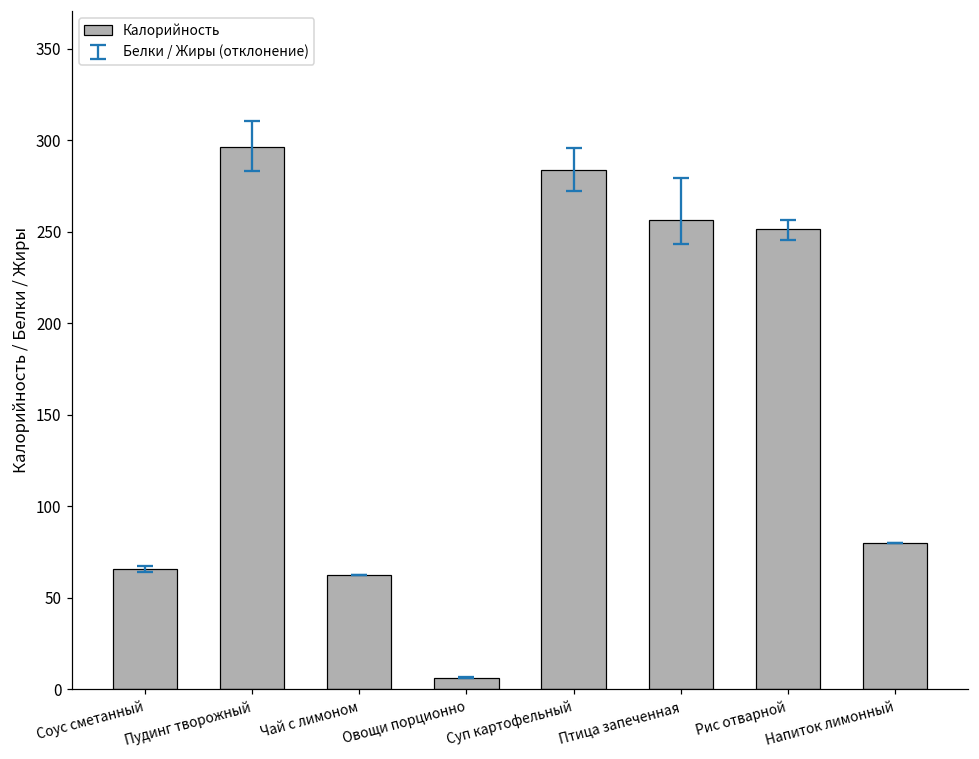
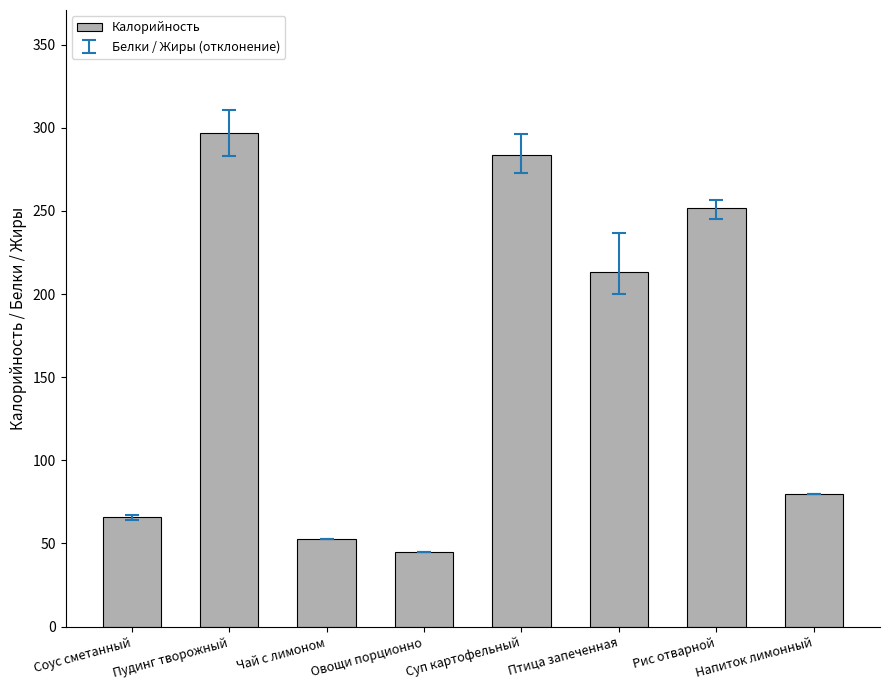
Калорийность, Чай с лимоном: 62 -> 52
Калорийность, Овощи порционно: 6 -> 45
Калорийность, Птица запеченная: 256 -> 213
